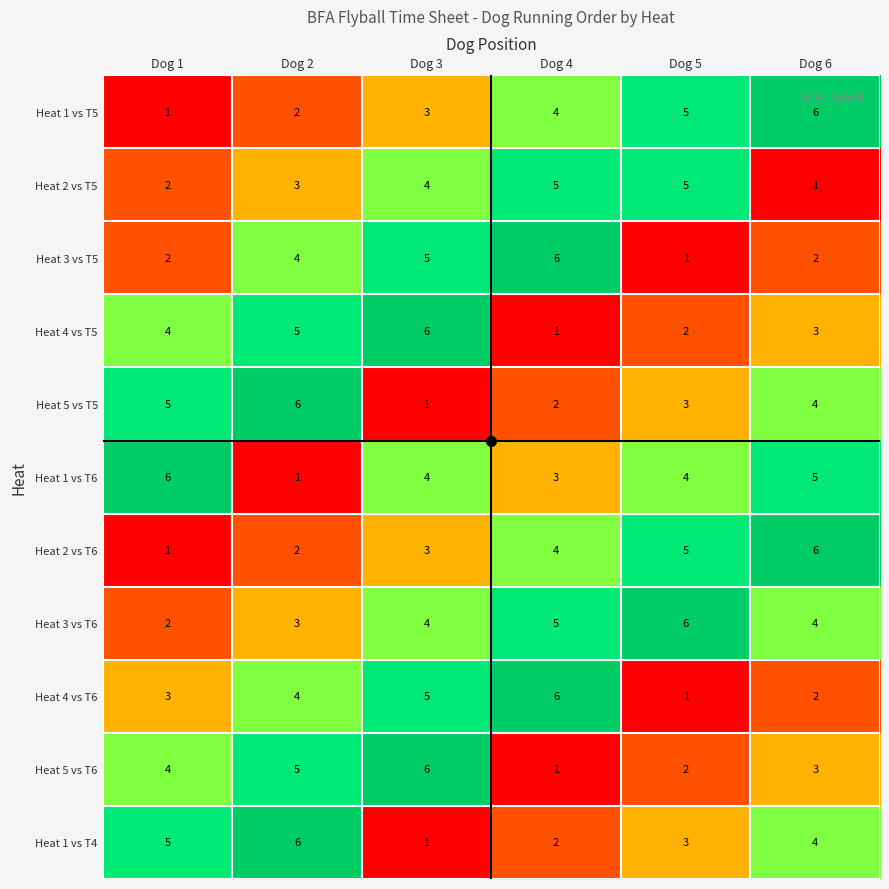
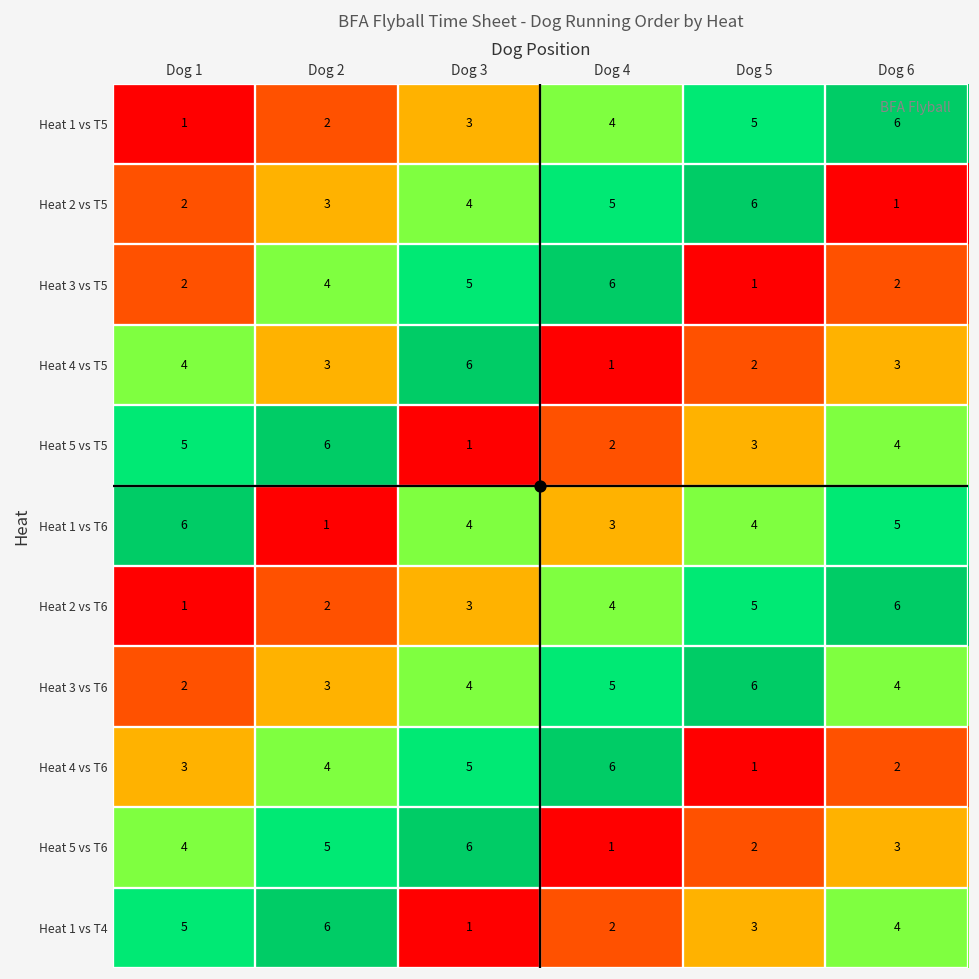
Heat 2 vs T5, Dog 5: 5 -> 6
Heat 4 vs T5, Dog 2: 5 -> 3
